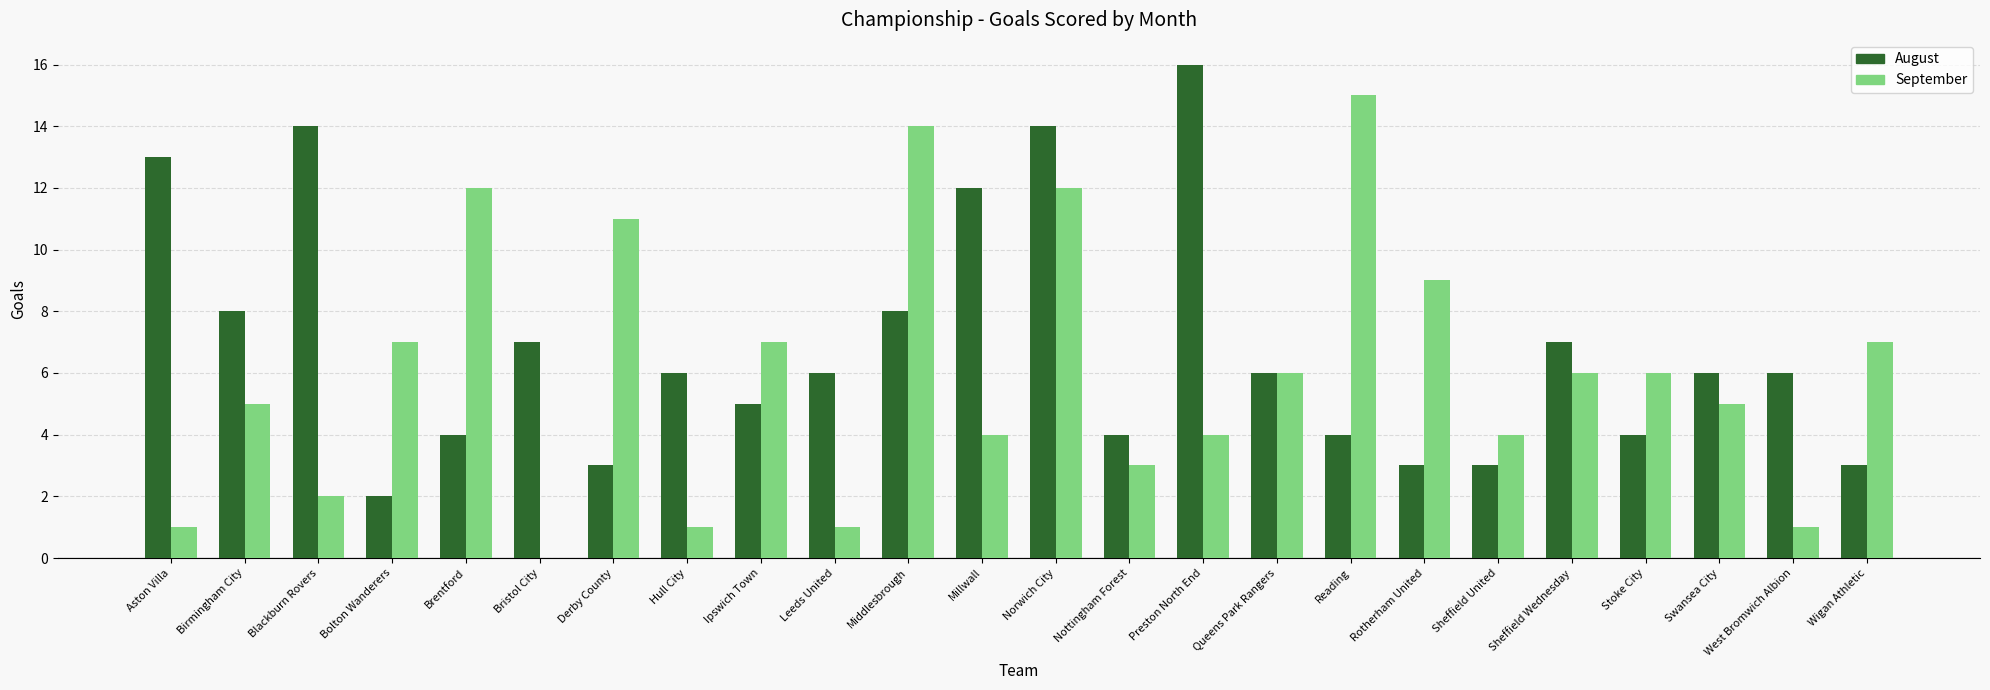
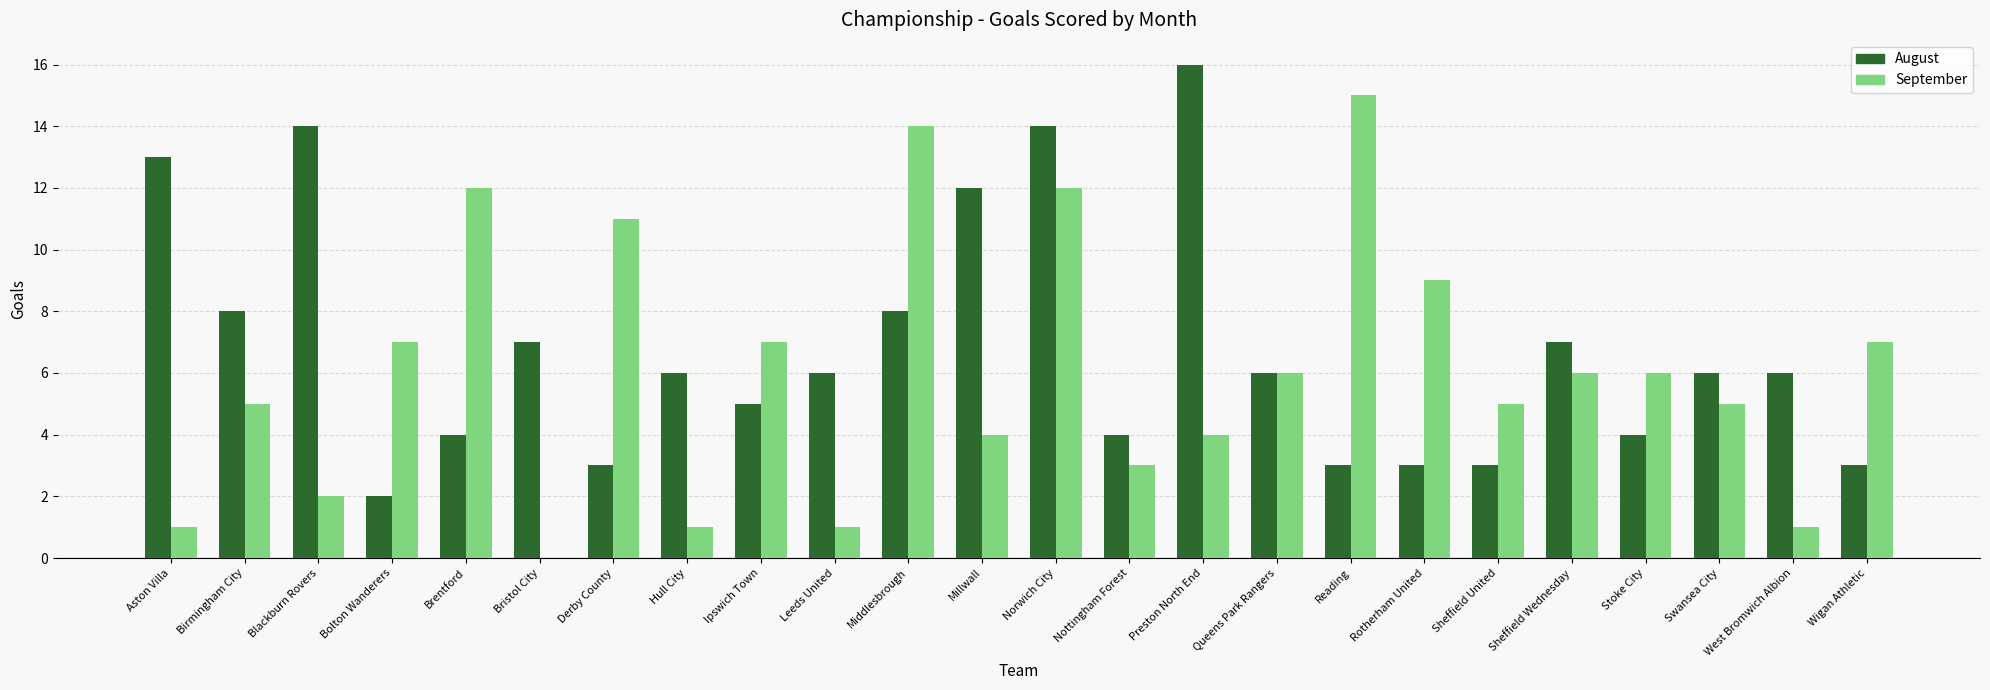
August, Reading: 4 -> 3
September, Sheffield United: 4 -> 5
